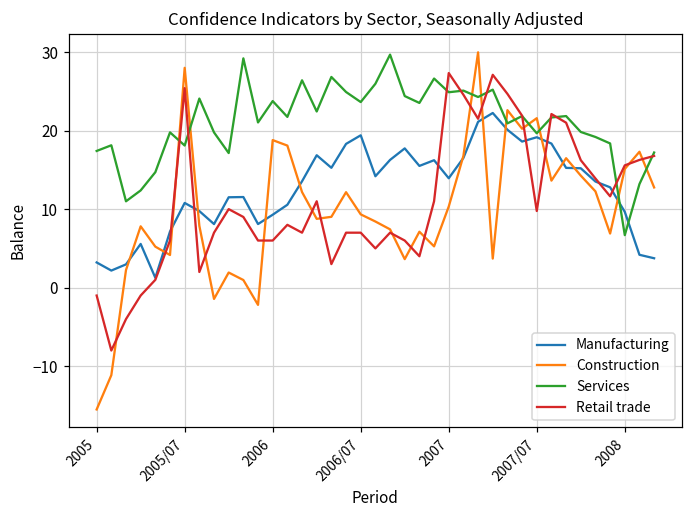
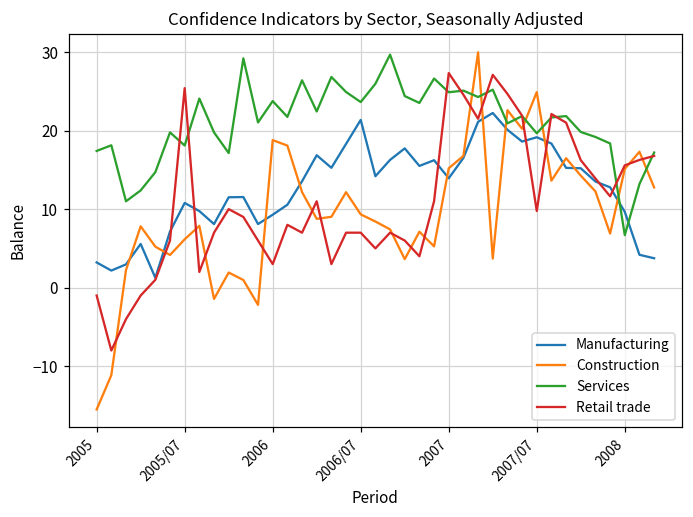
Construction, 2005/07: 28 -> 6
Retail trade, 2006: 6 -> 3
Manufacturing, 2006/07: 19 -> 21
Construction, 2007: 10 -> 15
Construction, 2007/07: 22 -> 25
